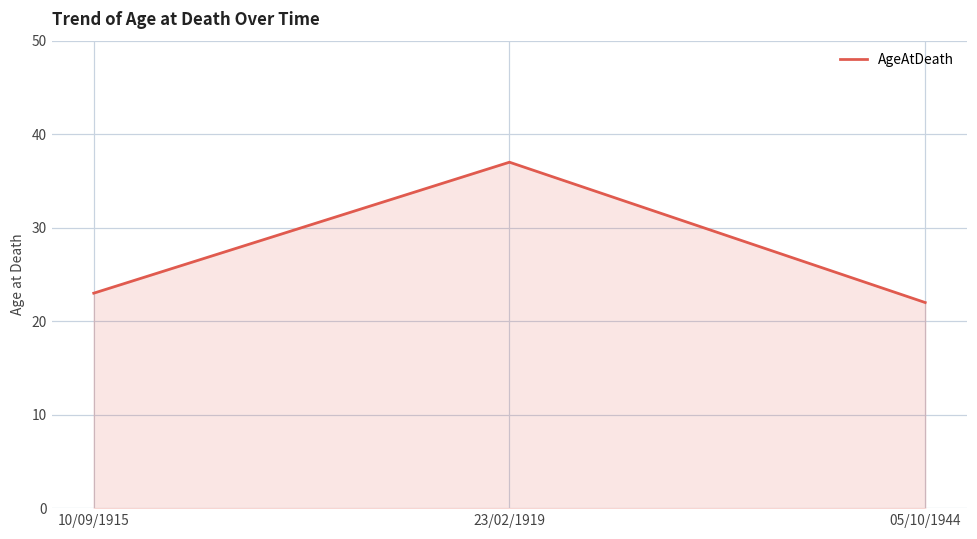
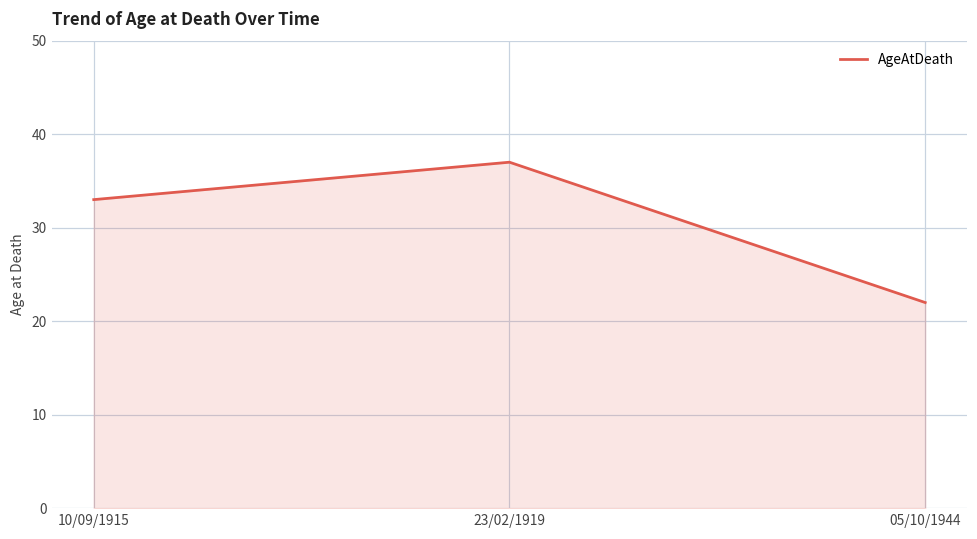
10/09/1915: 23 -> 33
